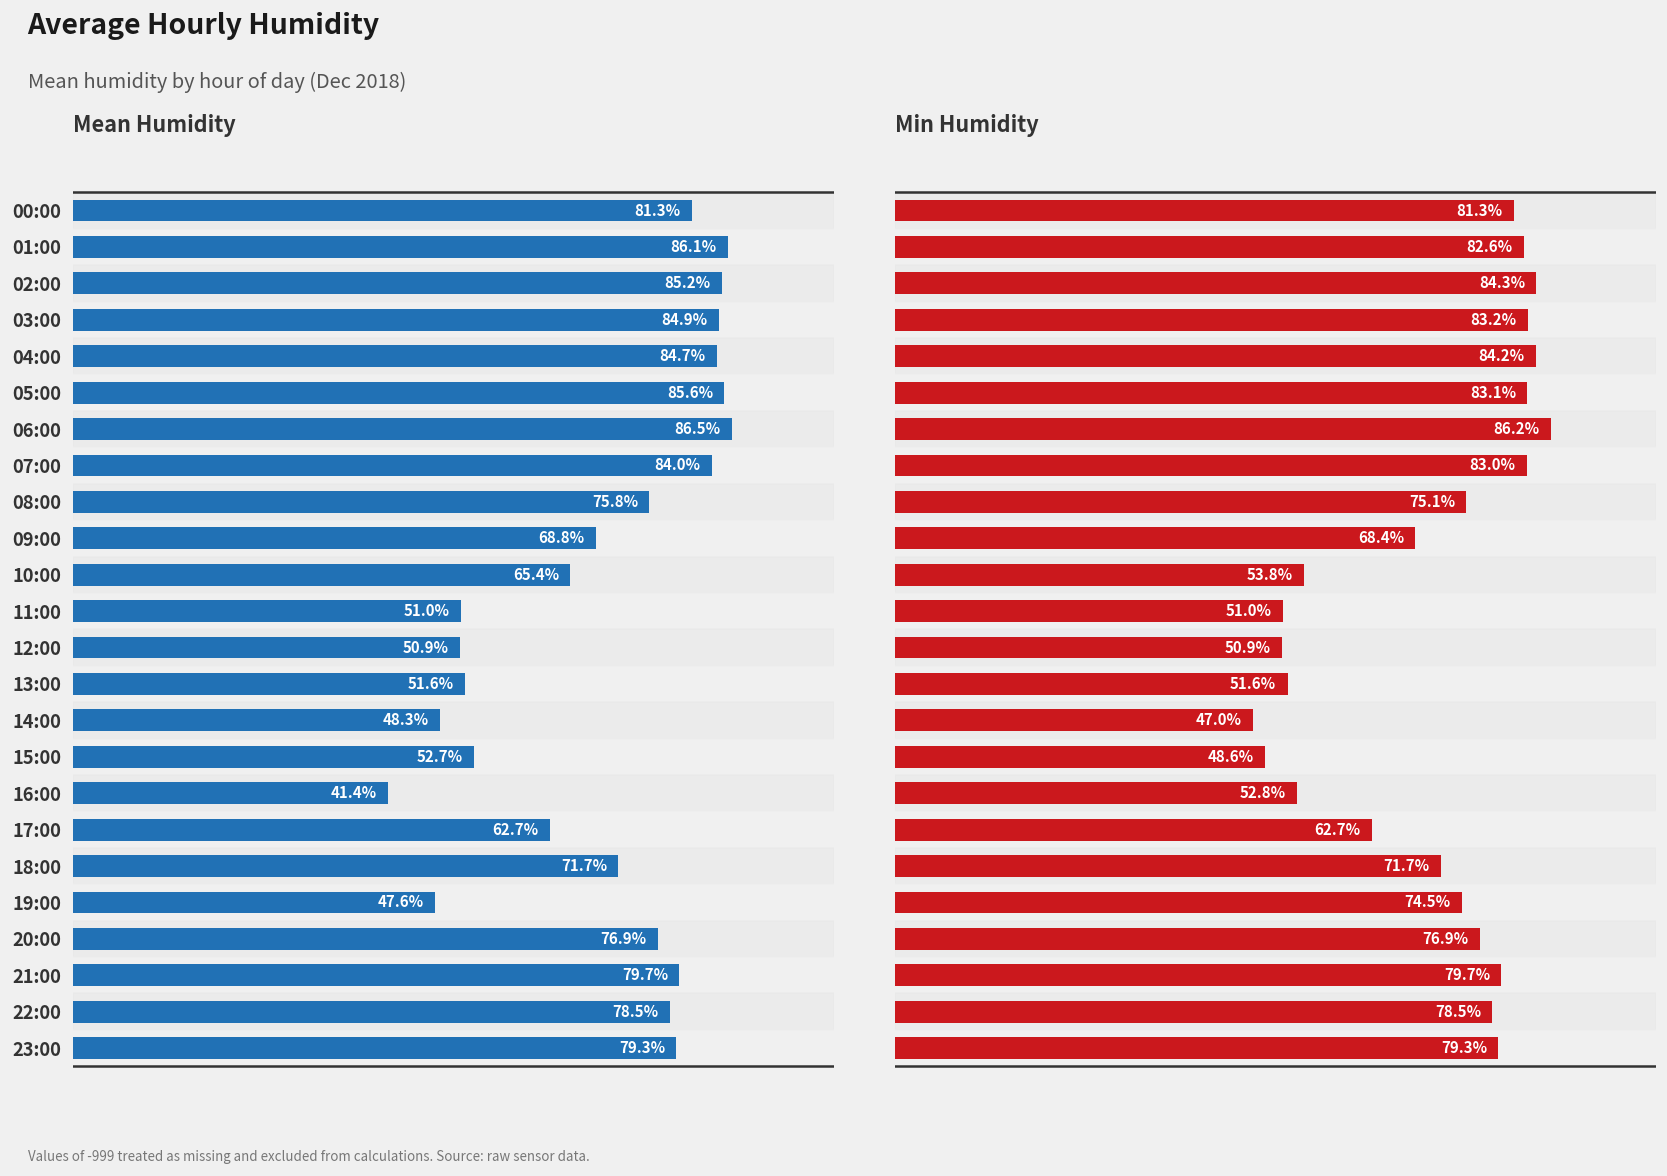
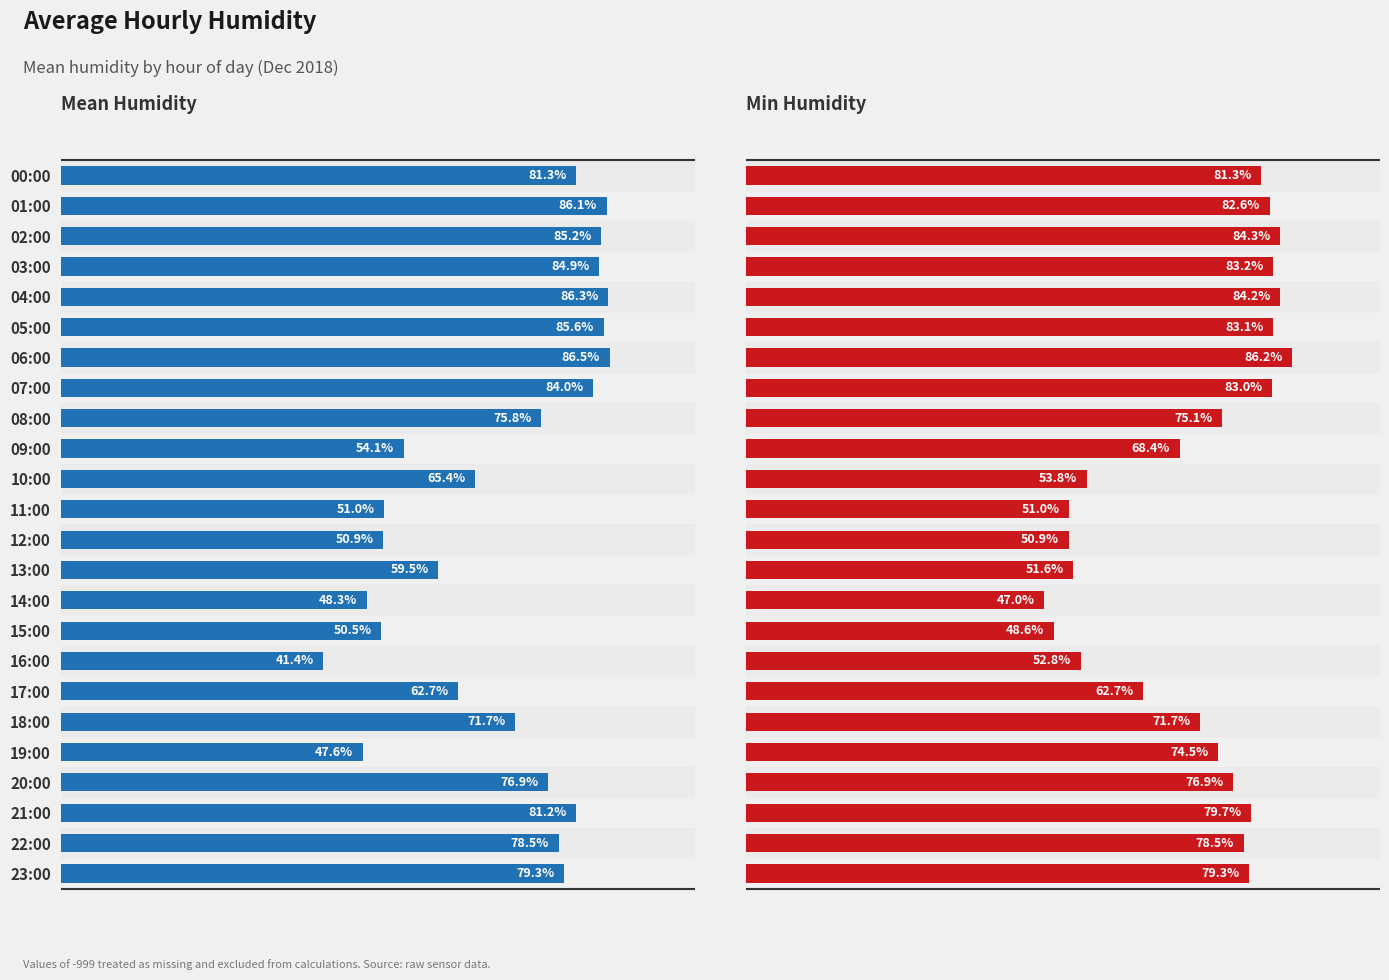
Mean Humidity, 04:00: 84.7% -> 86.3%
Mean Humidity, 09:00: 68.8% -> 54.1%
Mean Humidity, 13:00: 51.6% -> 59.5%
Mean Humidity, 15:00: 52.7% -> 50.5%
Mean Humidity, 21:00: 79.7% -> 81.2%
